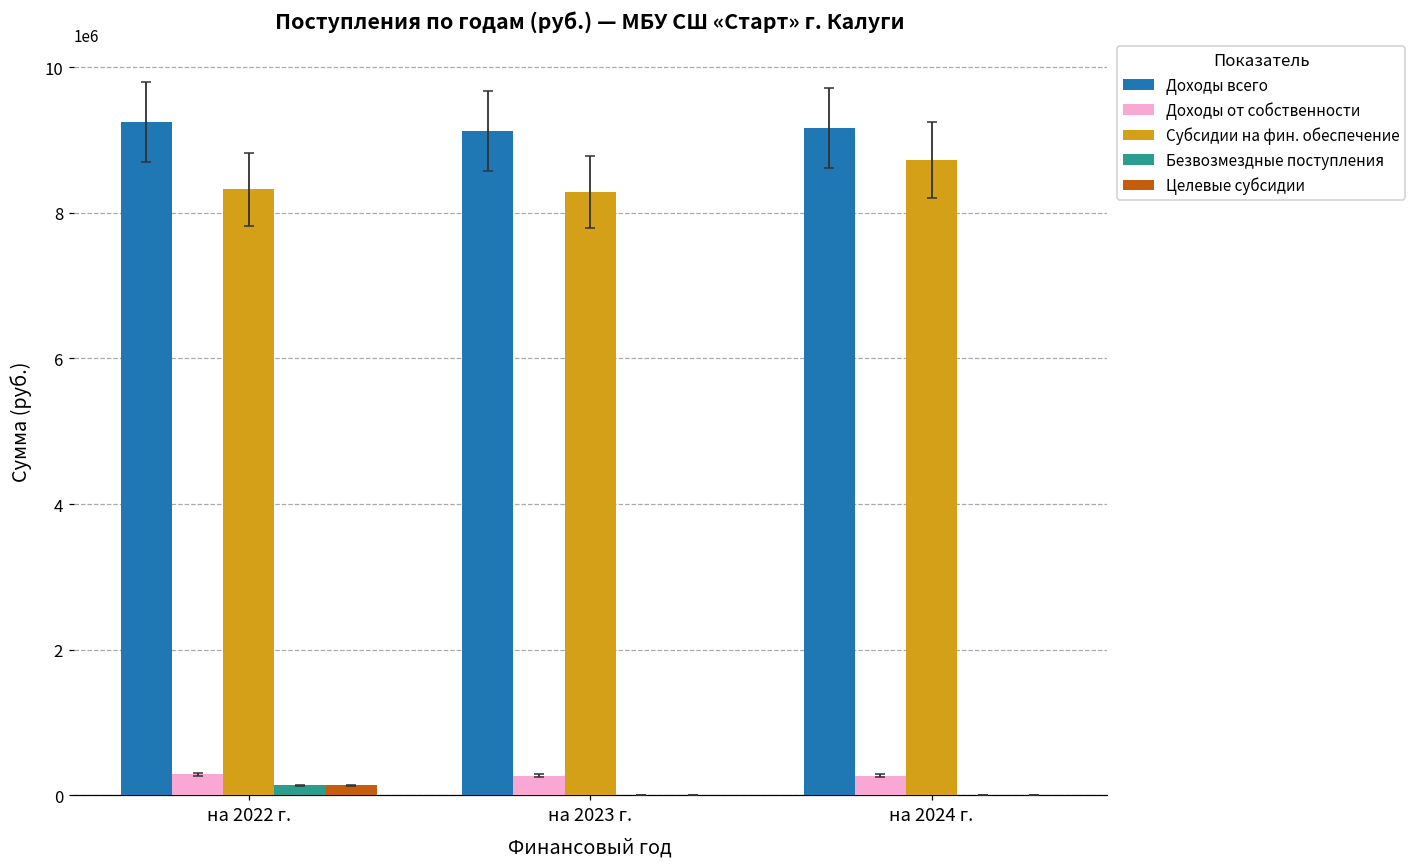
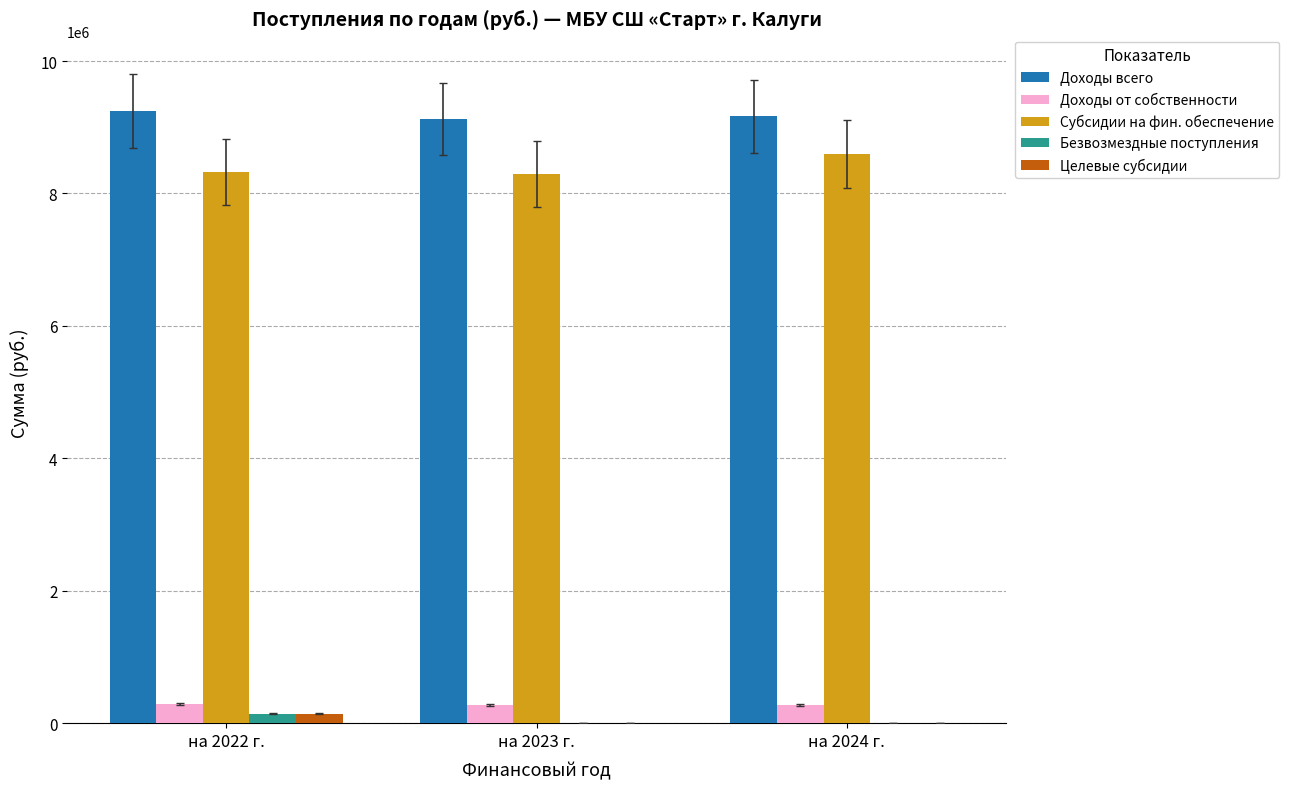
Субсидии на фин. обеспечение, на 2024 г.: 8700000 -> 8600000
